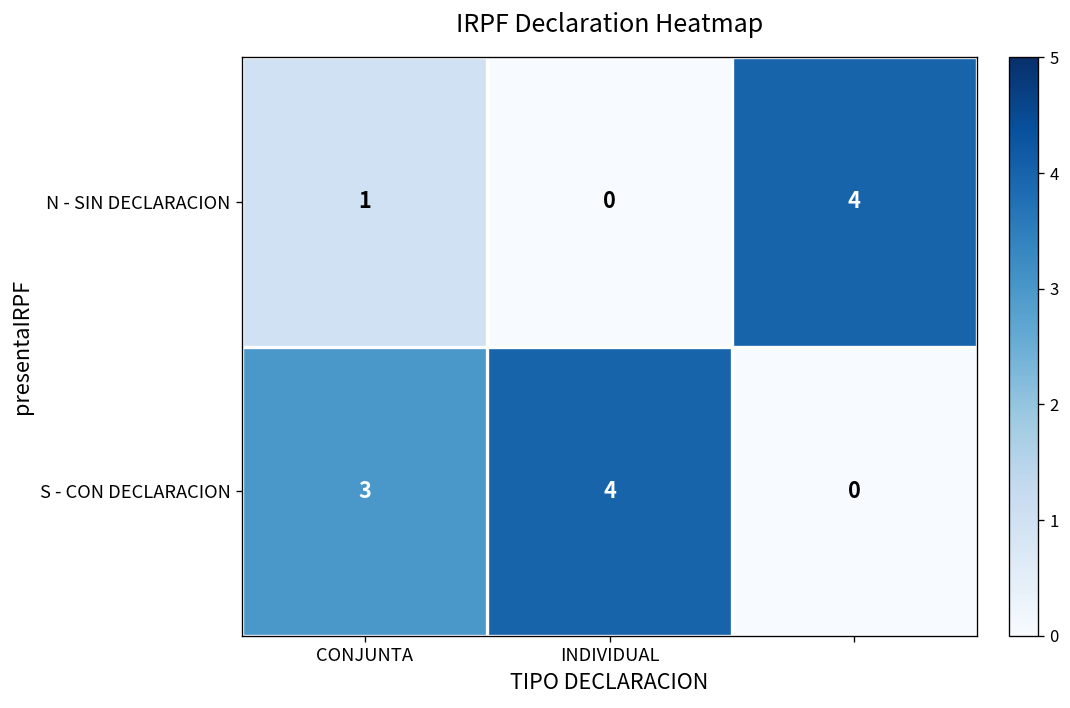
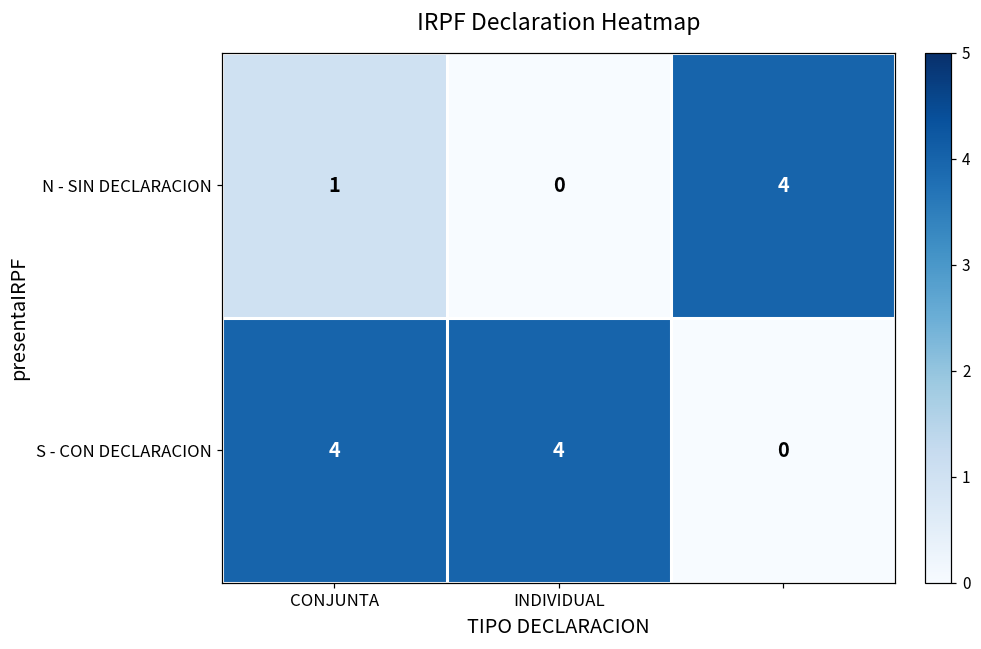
S - CON DECLARACION, CONJUNTA: 3 -> 4
